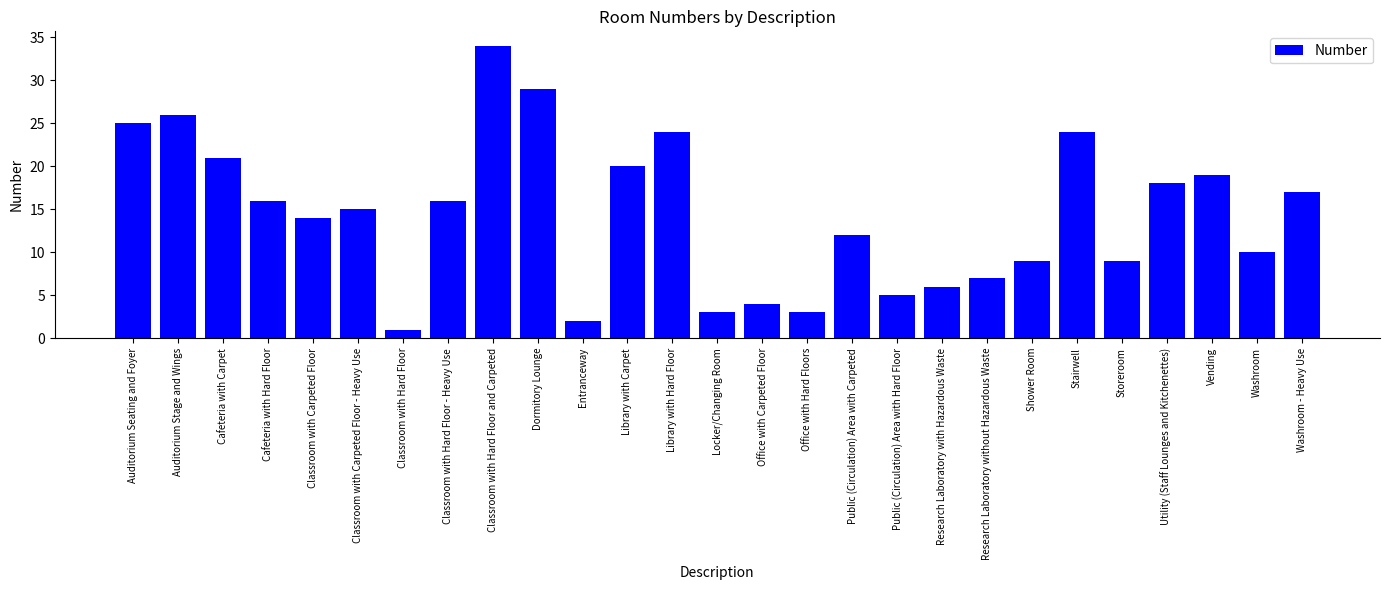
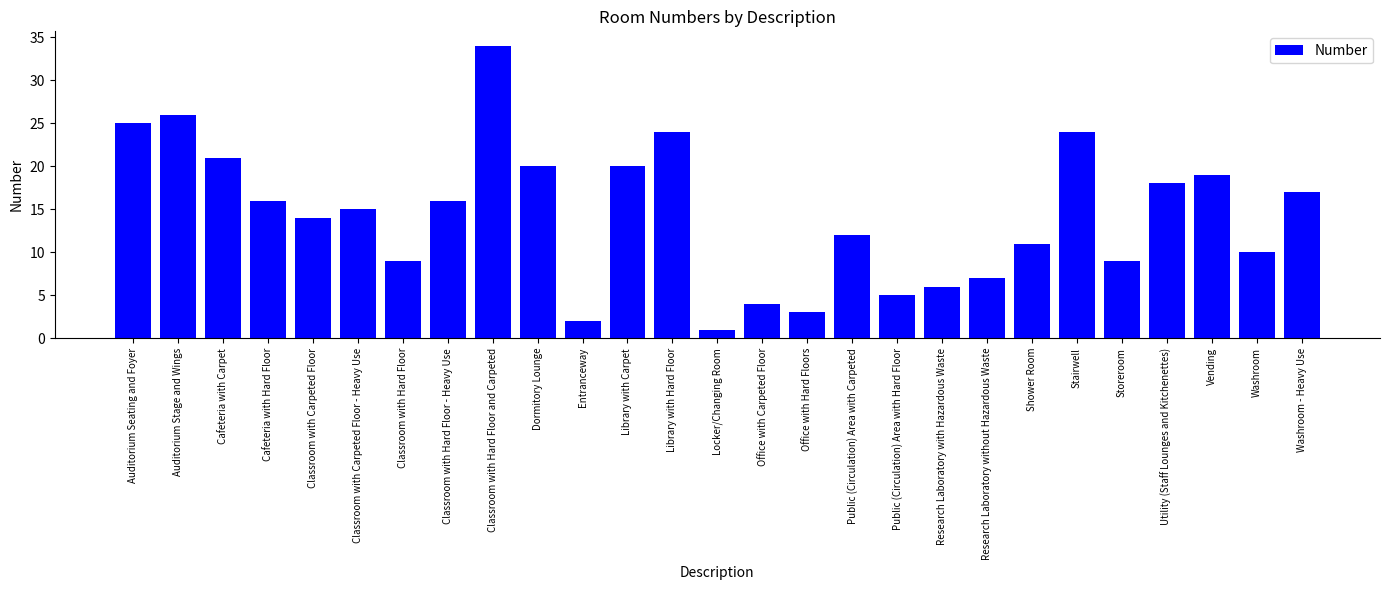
Classroom with Hard Floor: 1 -> 9
Dormitory Lounge: 29 -> 20
Locker/Changing Room: 3 -> 1
Shower Room: 9 -> 11
